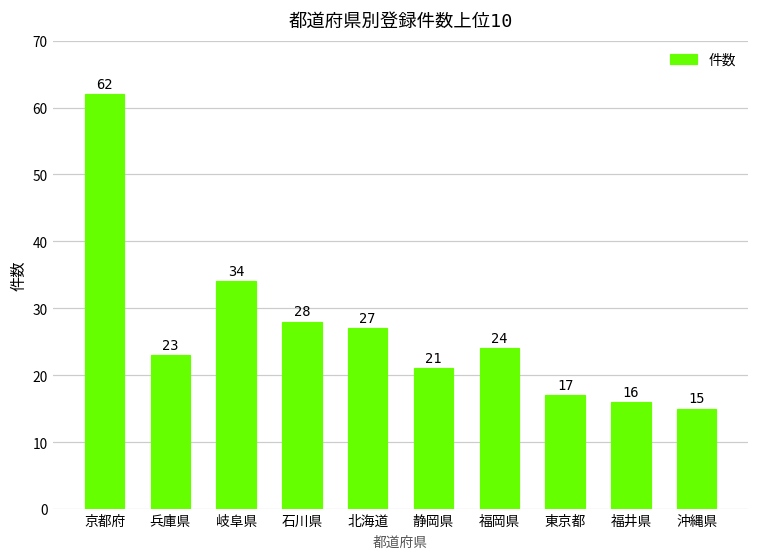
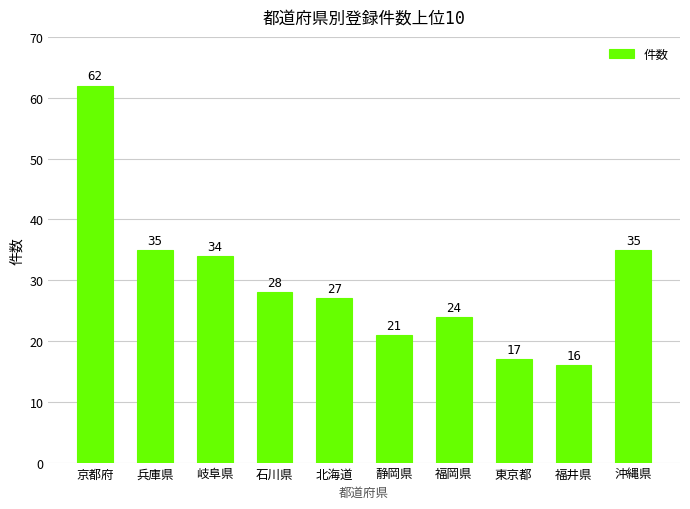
兵庫県: 23 -> 35
沖縄県: 15 -> 35
